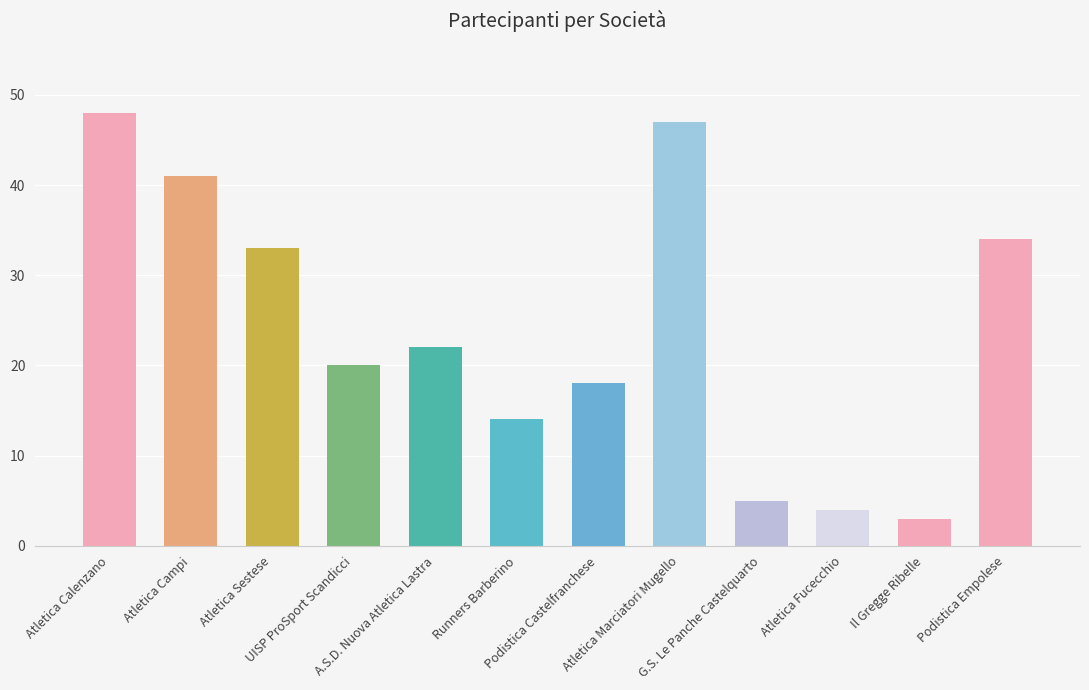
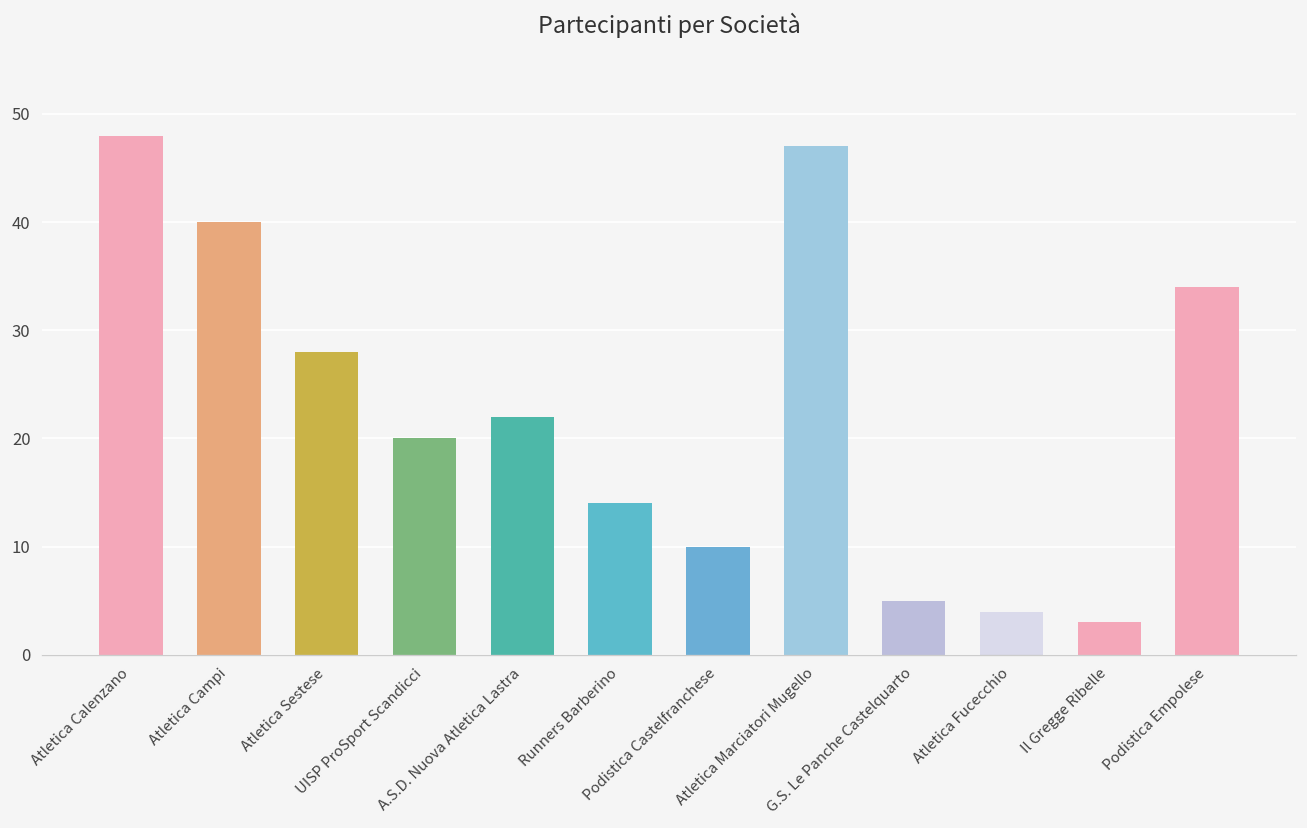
Atletica Campi: 41 -> 40
Atletica Sestese: 33 -> 28
Podistica Castelfranchese: 18 -> 10
